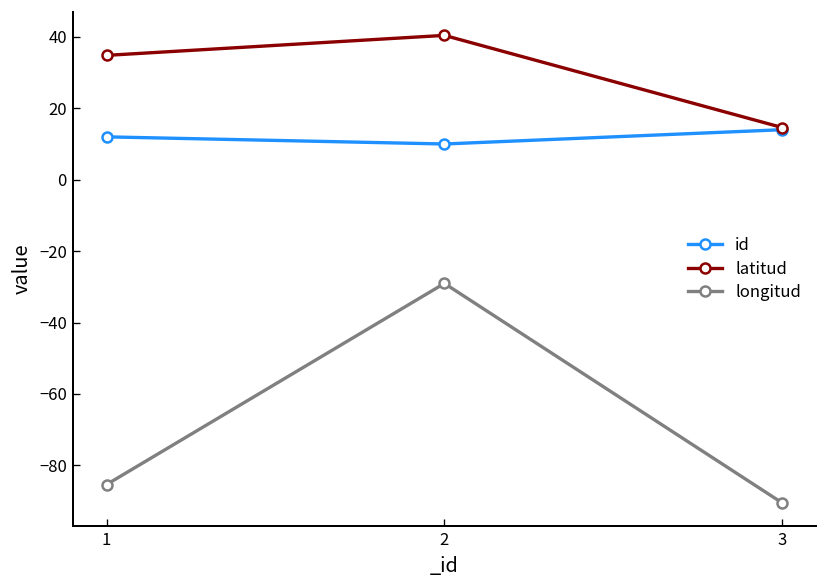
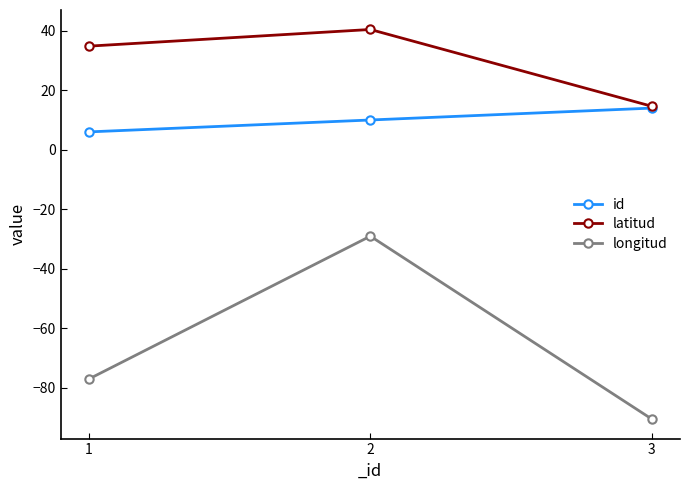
id, 1: 12 -> 6
longitud, 1: -85 -> -77
